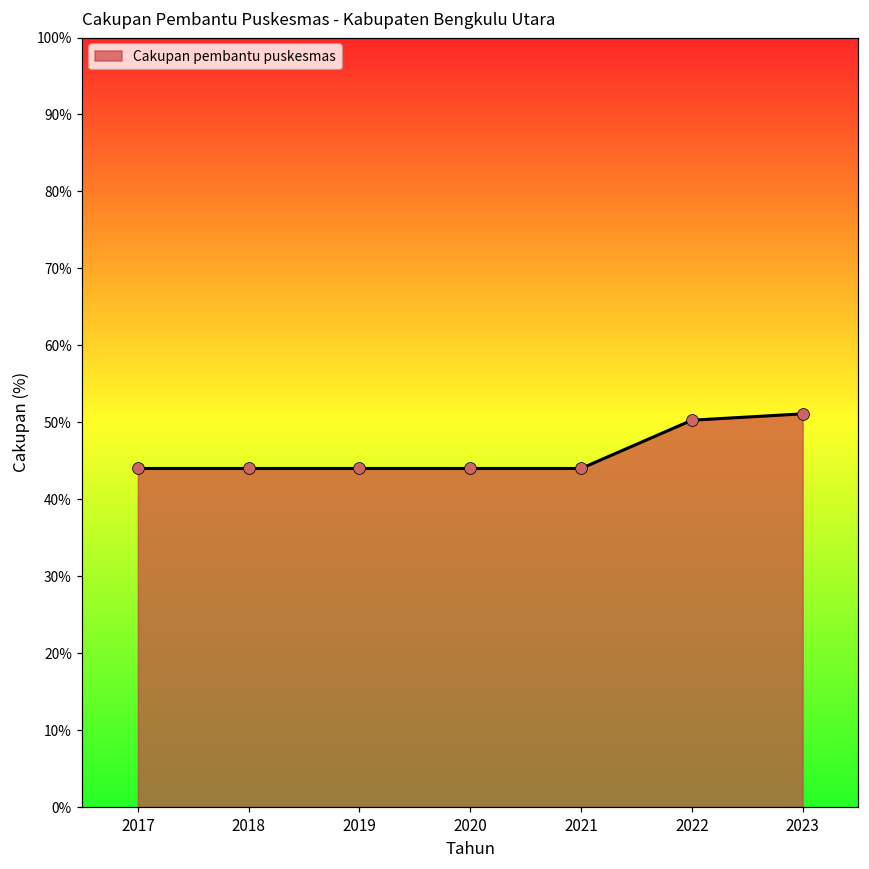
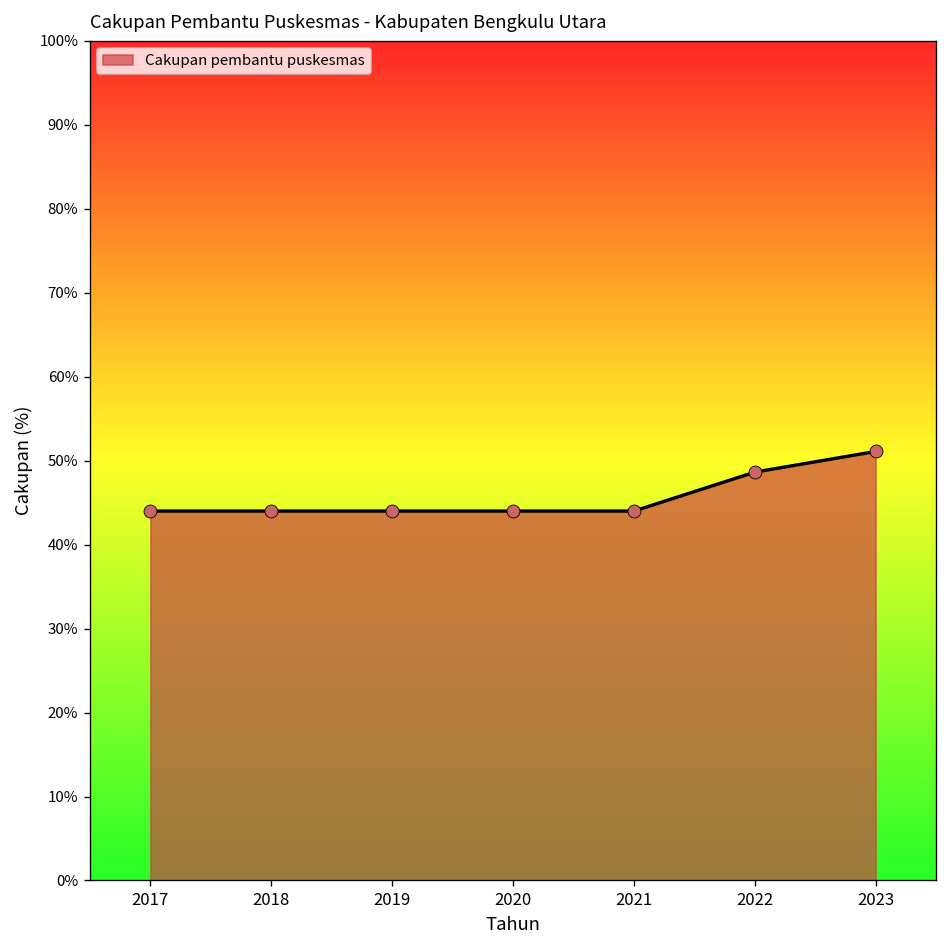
2022: 50% -> 49%
